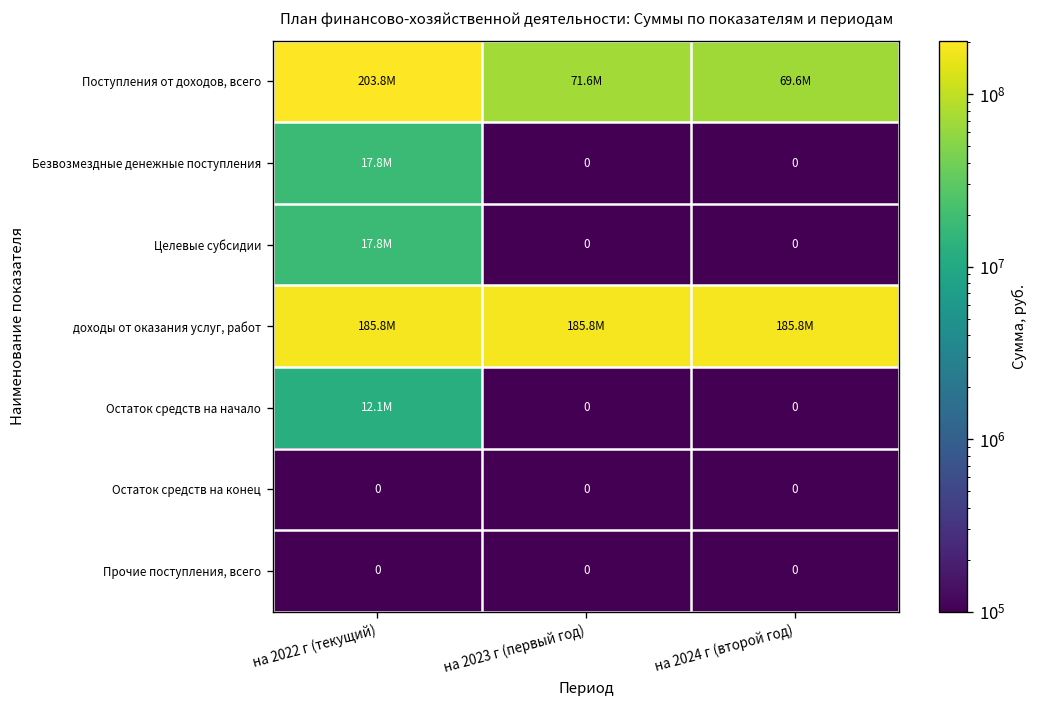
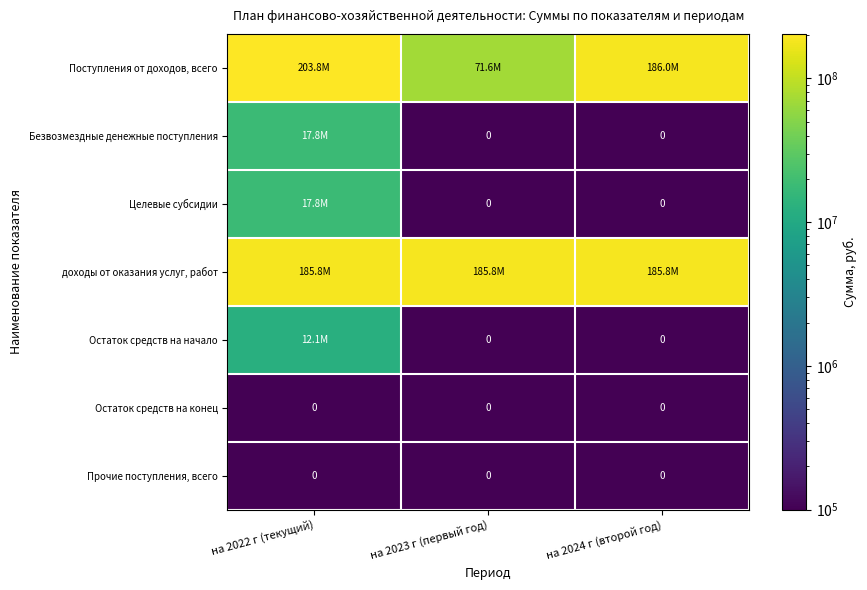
Поступления от доходов, всего, на 2024 г (второй год): 69.6M -> 186.0M
